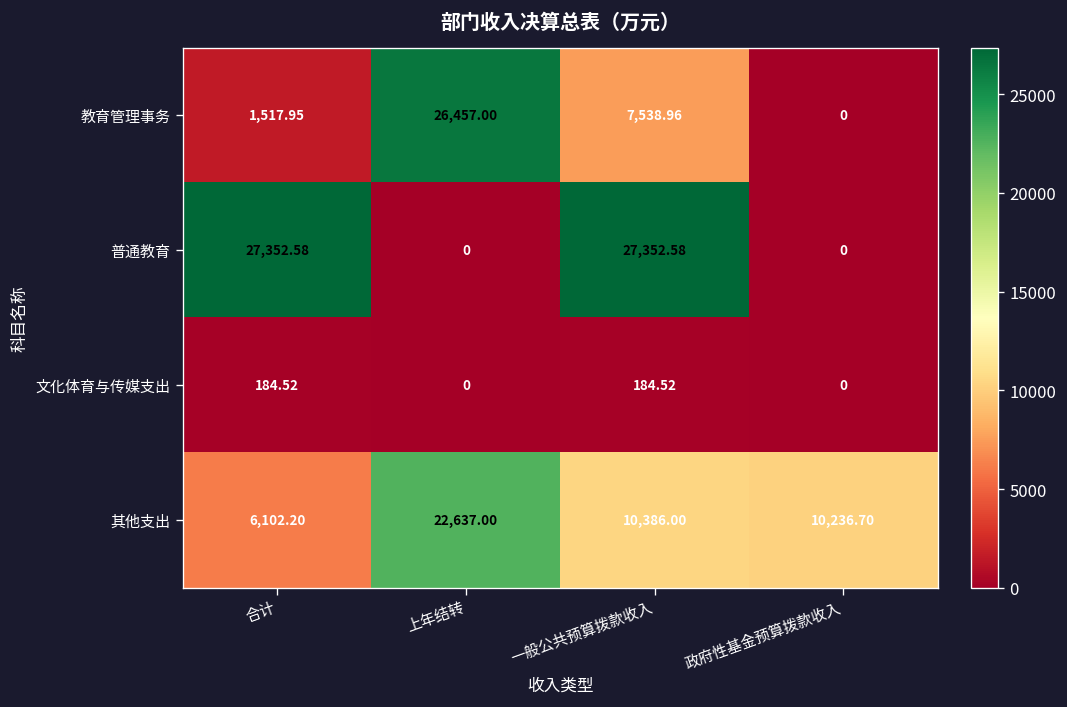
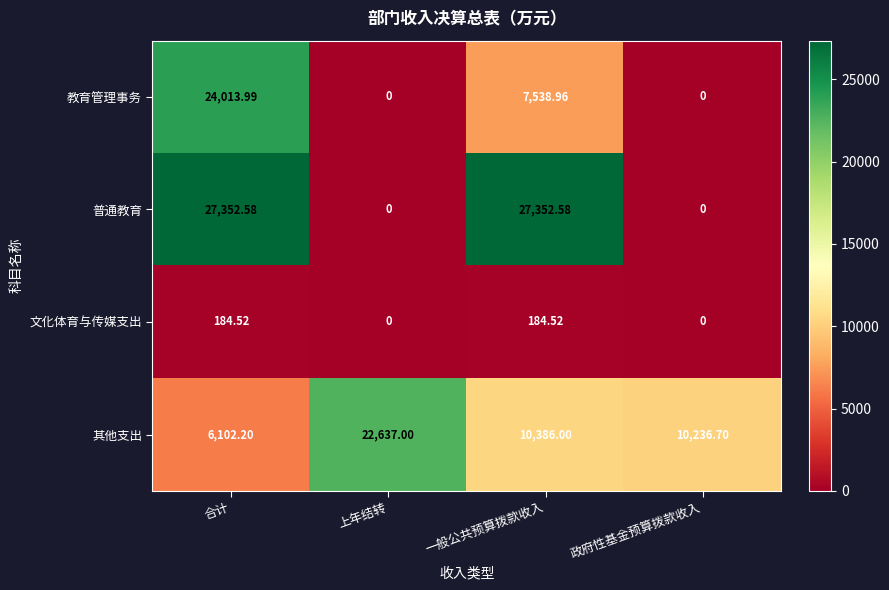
教育管理事务, 合计: 1,517.95 -> 24,013.99
教育管理事务, 上年结转: 26,457.00 -> 0
